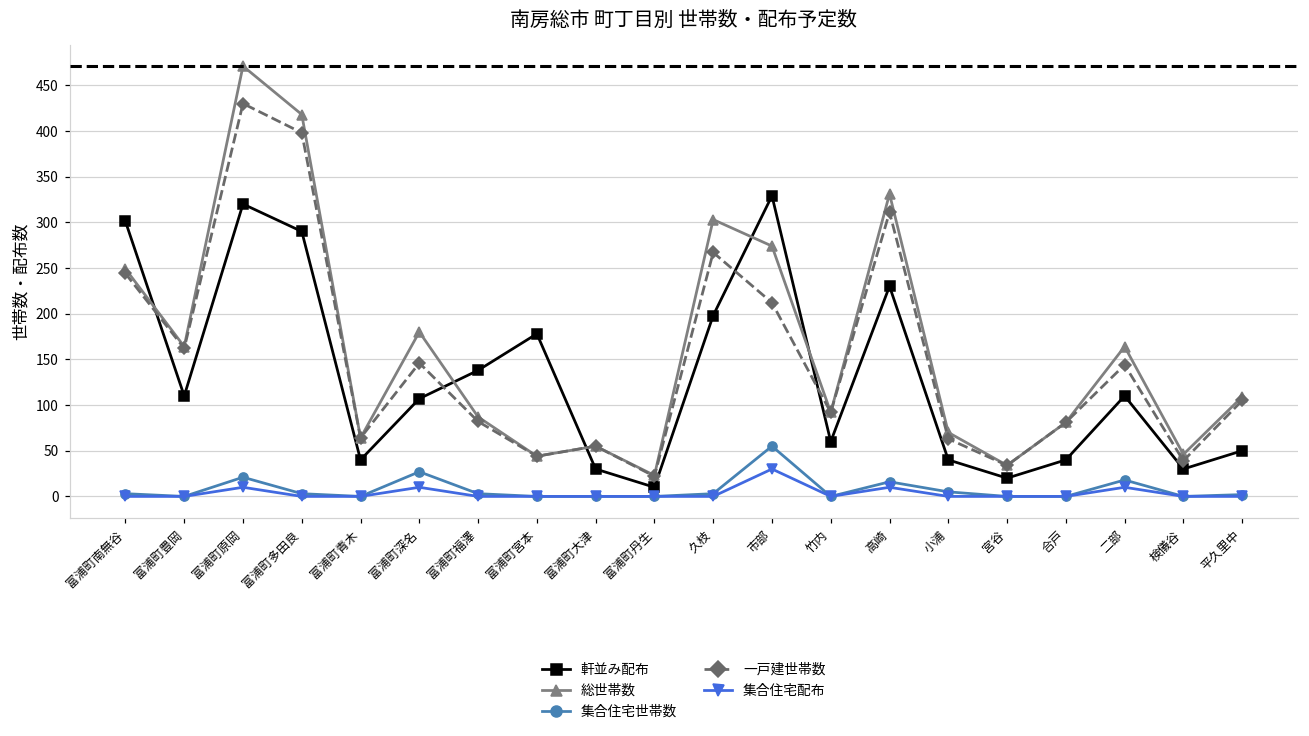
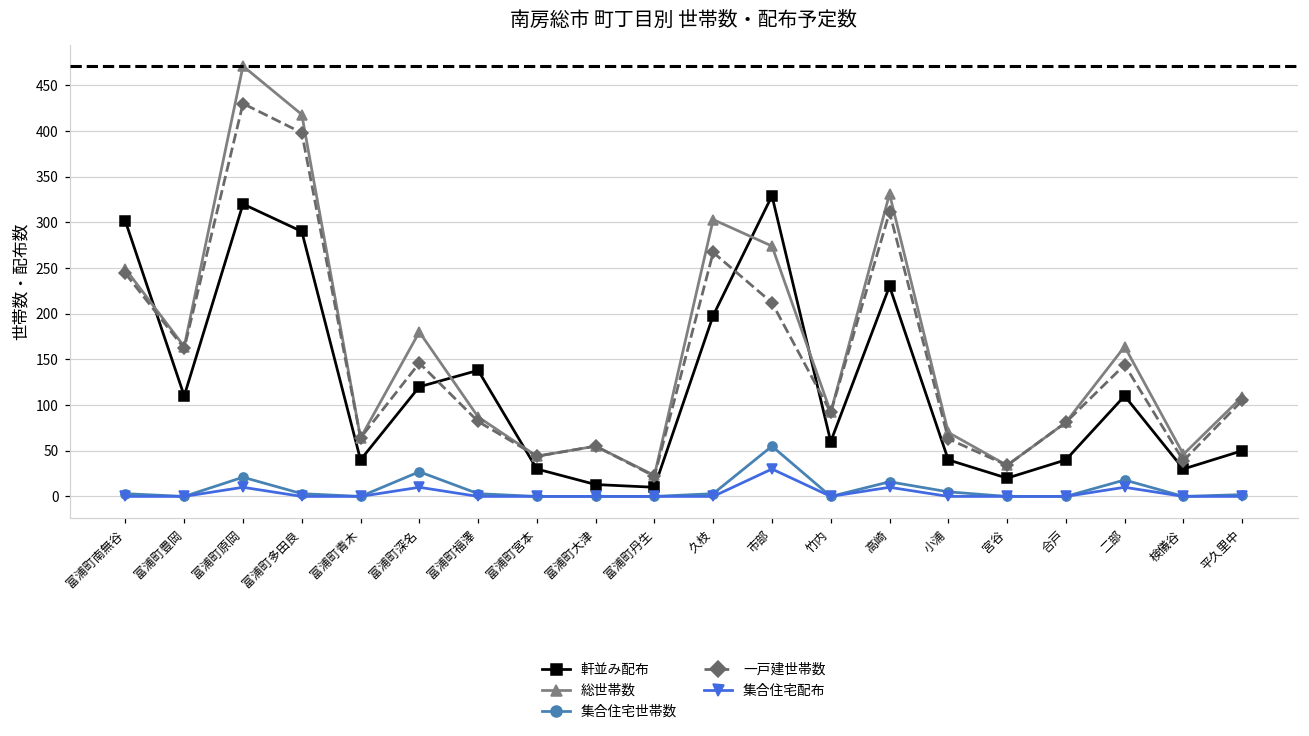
軒並み配布, 富浦町深名: 110 -> 120
軒並み配布, 富浦町宮本: 180 -> 30
軒並み配布, 富浦町大津: 30 -> 10
